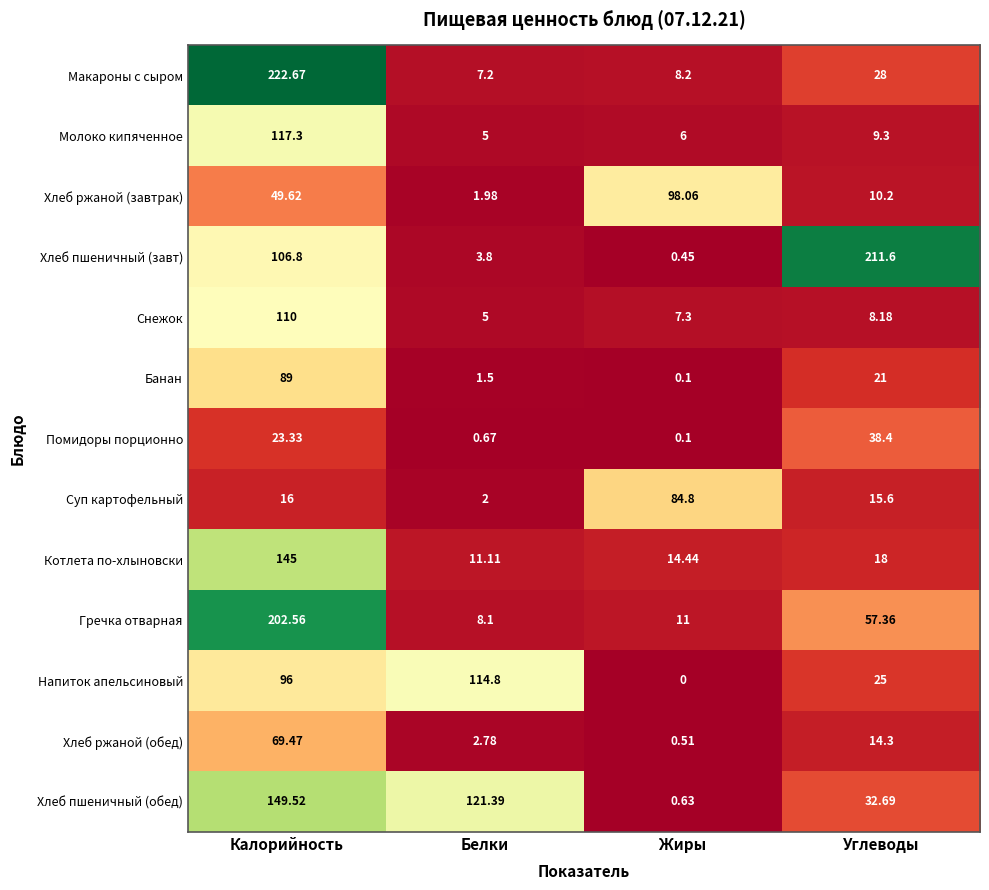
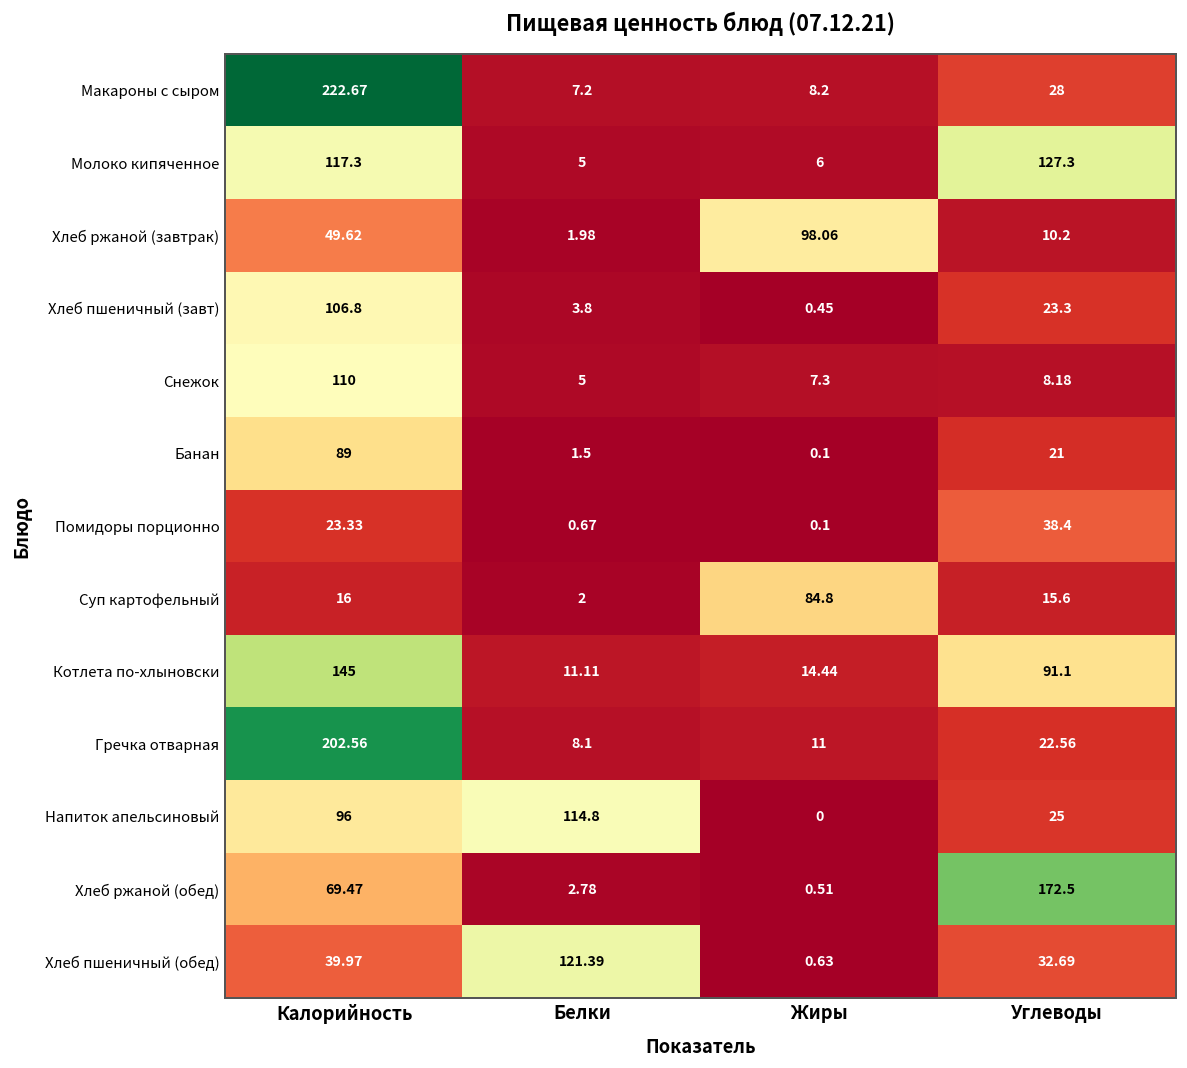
Молоко кипяченное, Углеводы: 9.3 -> 127.3
Хлеб пшеничный (завт), Углеводы: 211.6 -> 23.3
Котлета по-хлыновски, Углеводы: 18 -> 91.1
Гречка отварная, Углеводы: 57.36 -> 22.56
Хлеб ржаной (обед), Углеводы: 14.3 -> 172.5
Хлеб пшеничный (обед), Калорийность: 149.52 -> 39.97
